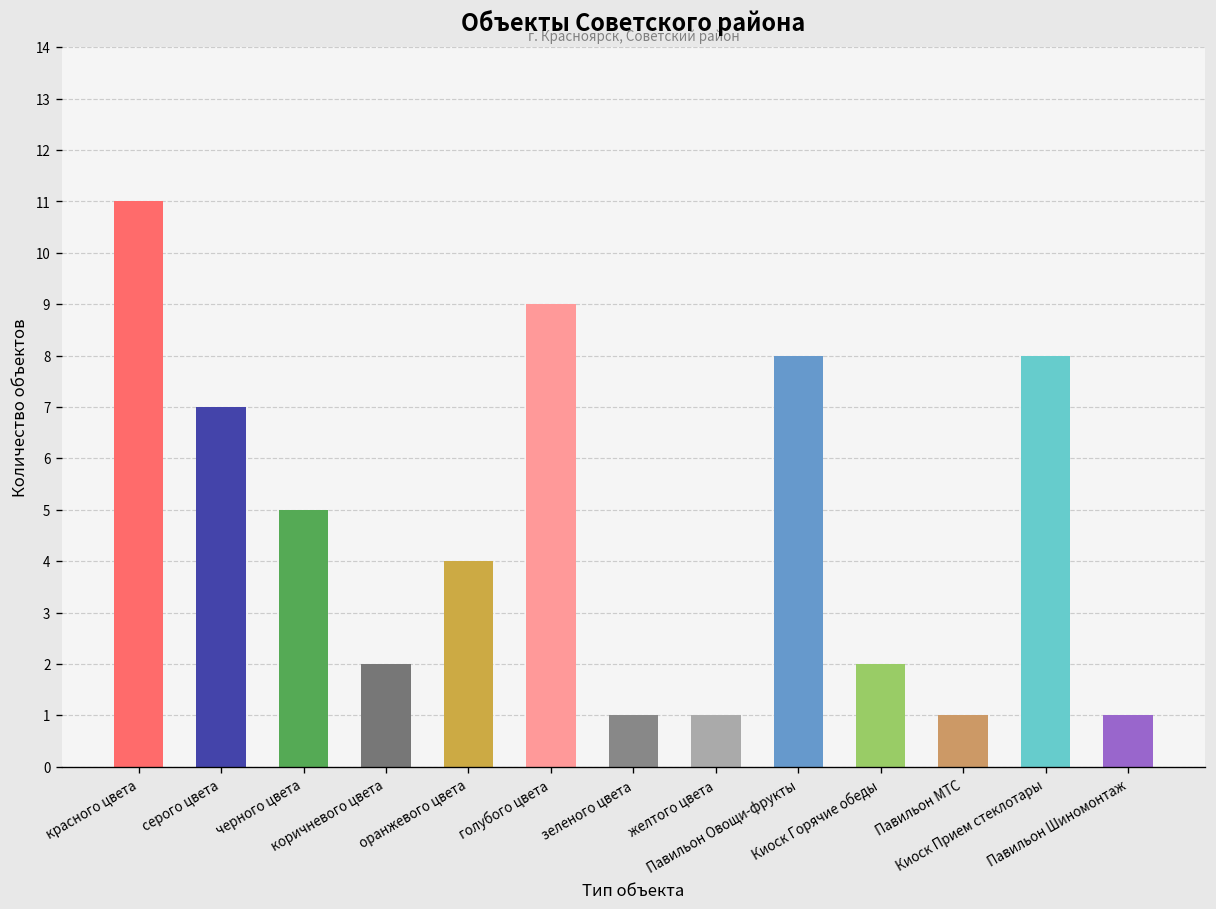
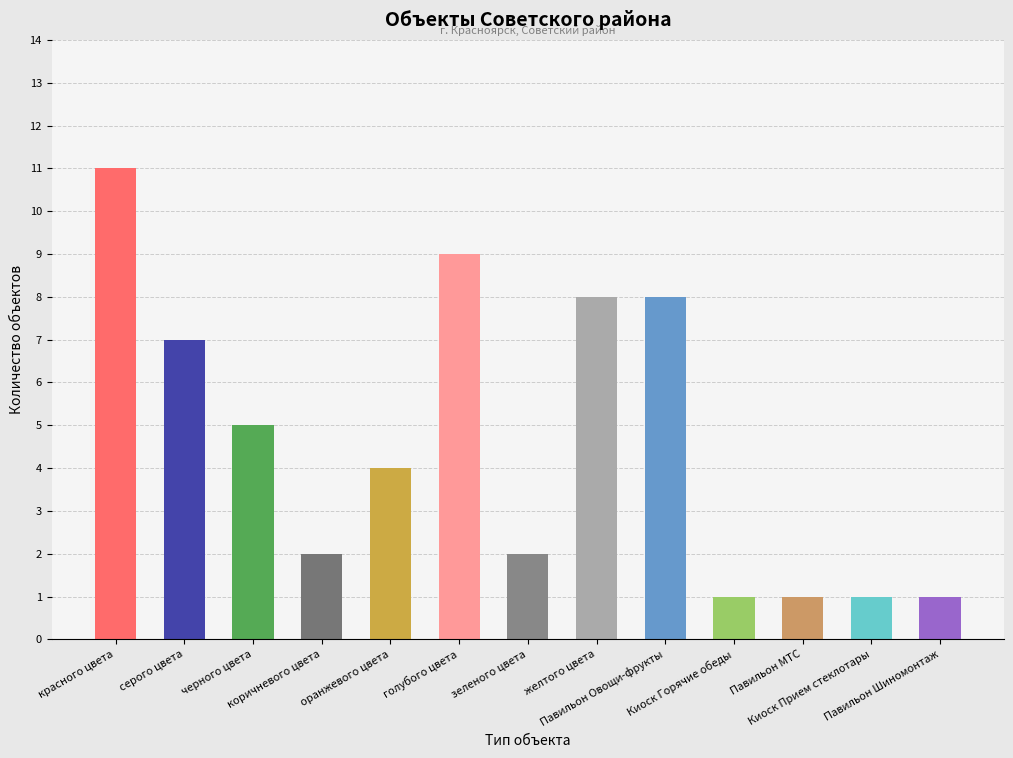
зеленого цвета: 1 -> 2
желтого цвета: 1 -> 8
Киоск Горячие обеды: 2 -> 1
Киоск Прием стеклотары: 8 -> 1
